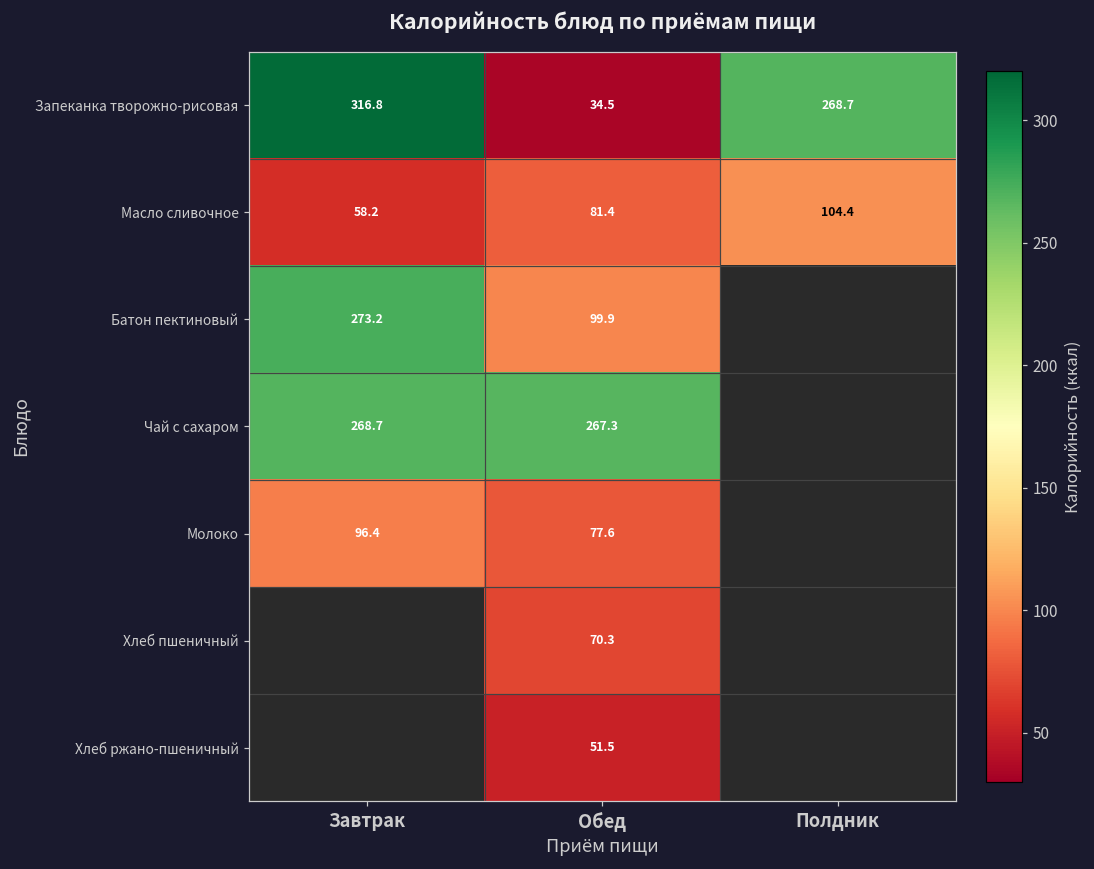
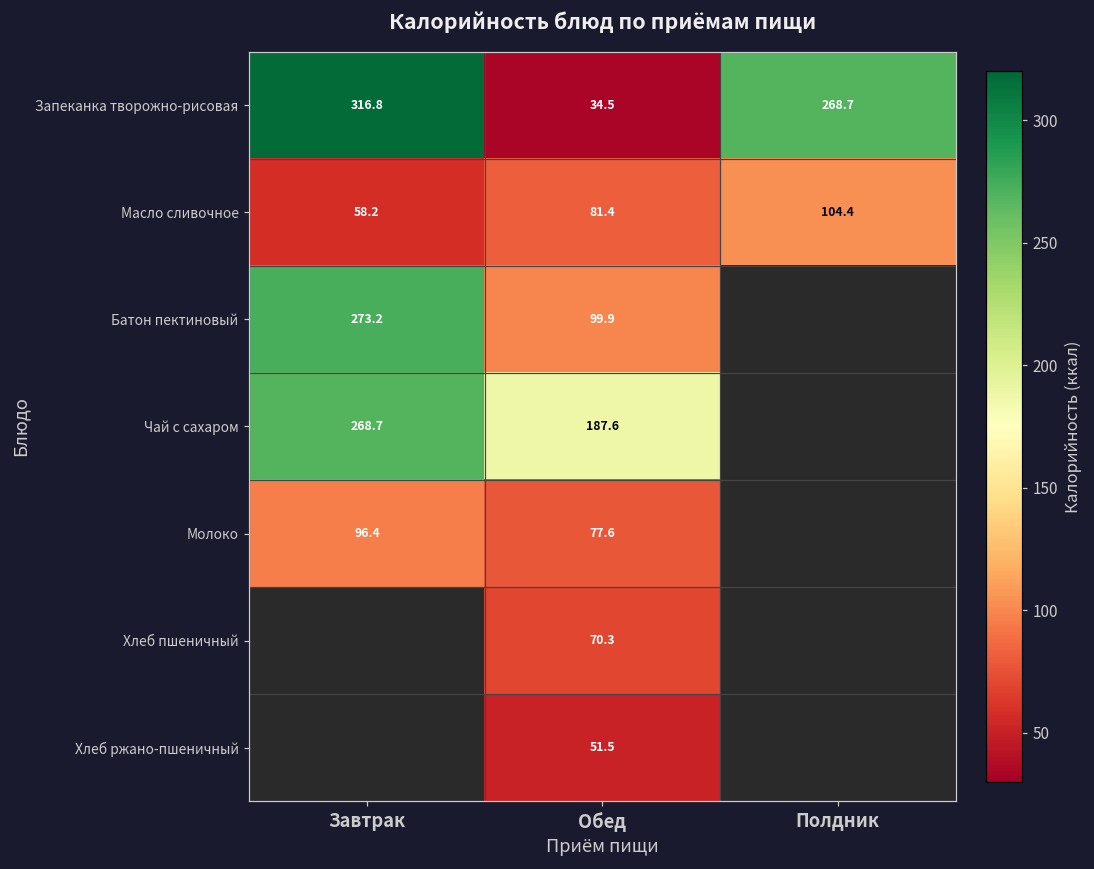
Чай с сахаром, Обед: 267.3 -> 187.6
